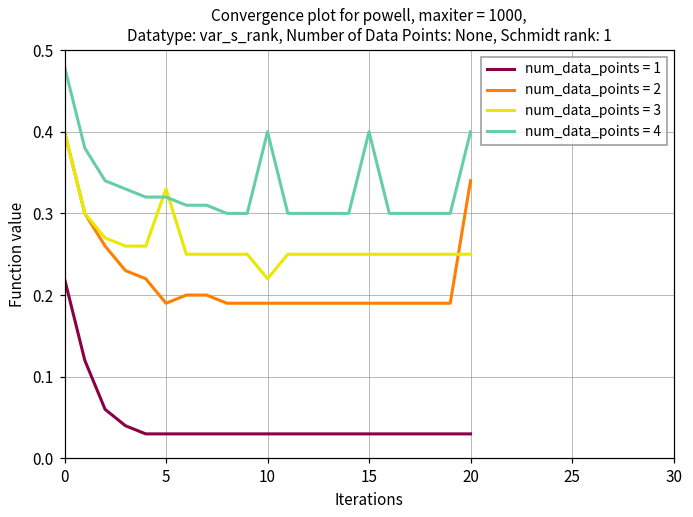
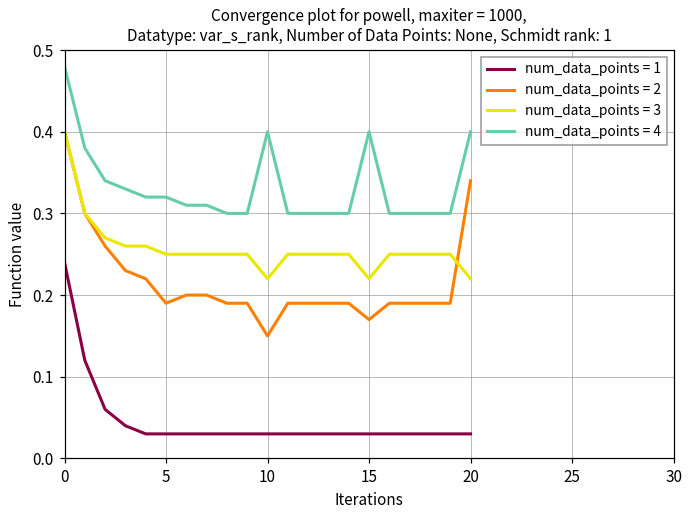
num_data_points = 1, 0: 0.22 -> 0.24
num_data_points = 3, 5: 0.33 -> 0.25
num_data_points = 2, 10: 0.19 -> 0.15
num_data_points = 2, 15: 0.19 -> 0.17
num_data_points = 3, 15: 0.25 -> 0.22
num_data_points = 3, 20: 0.25 -> 0.22
